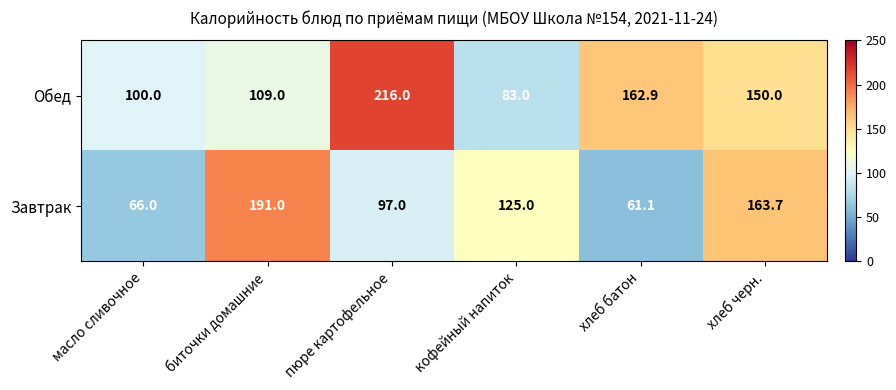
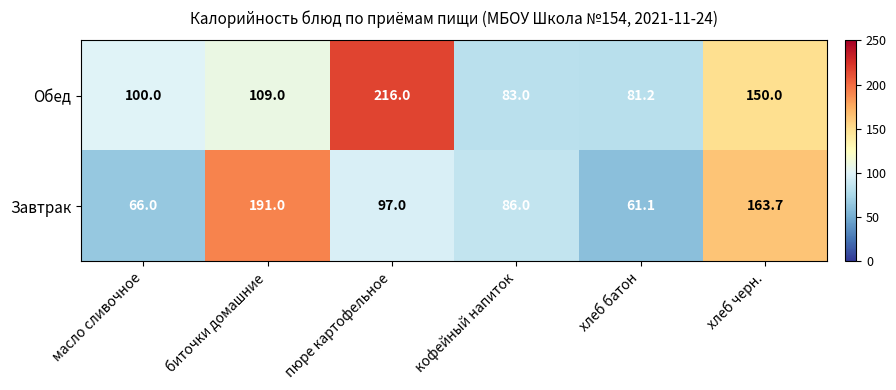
Обед, хлеб батон: 162.9 -> 81.2
Завтрак, кофейный напиток: 125.0 -> 86.0
